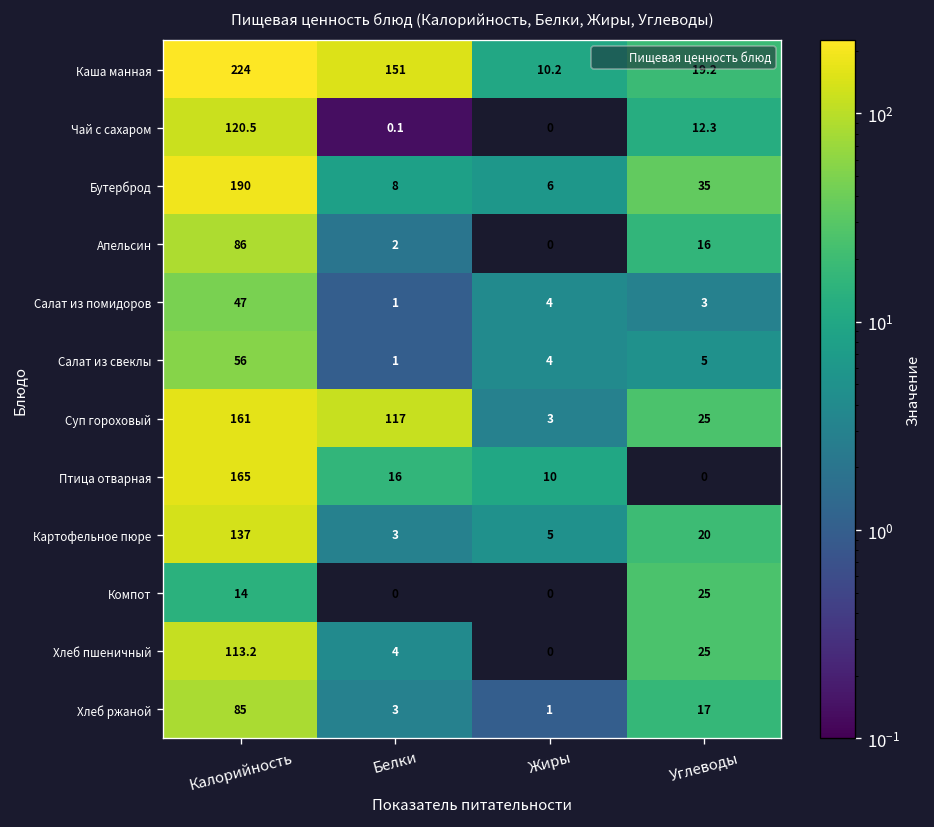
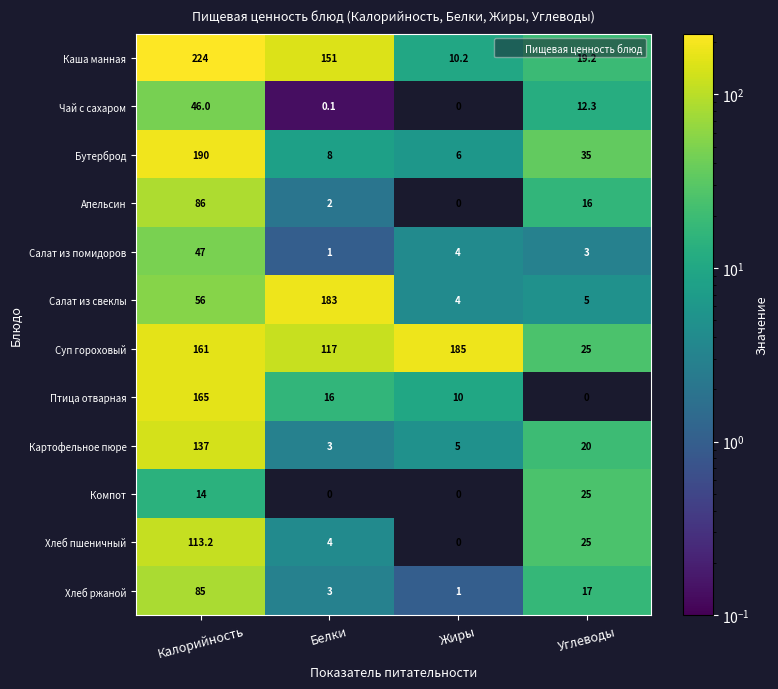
Чай с сахаром, Калорийность: 120.5 -> 46.0
Салат из свеклы, Белки: 1 -> 183
Суп гороховый, Жиры: 3 -> 185
